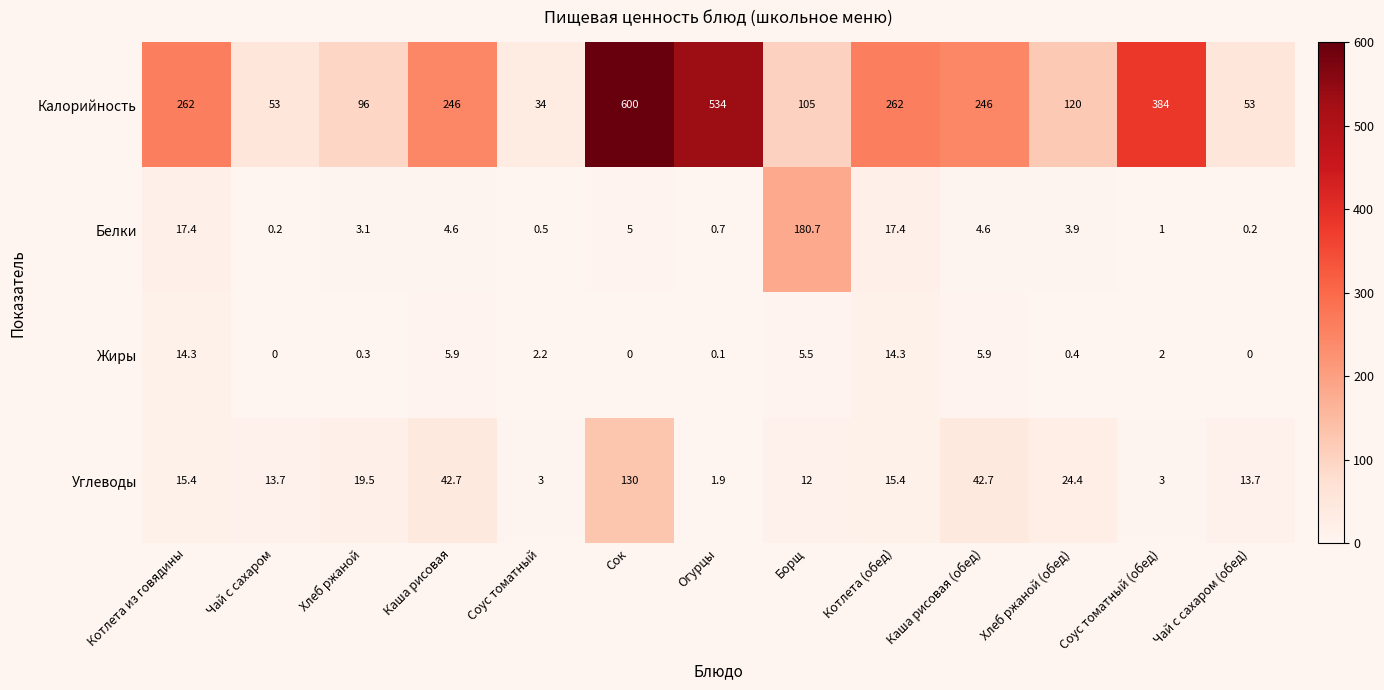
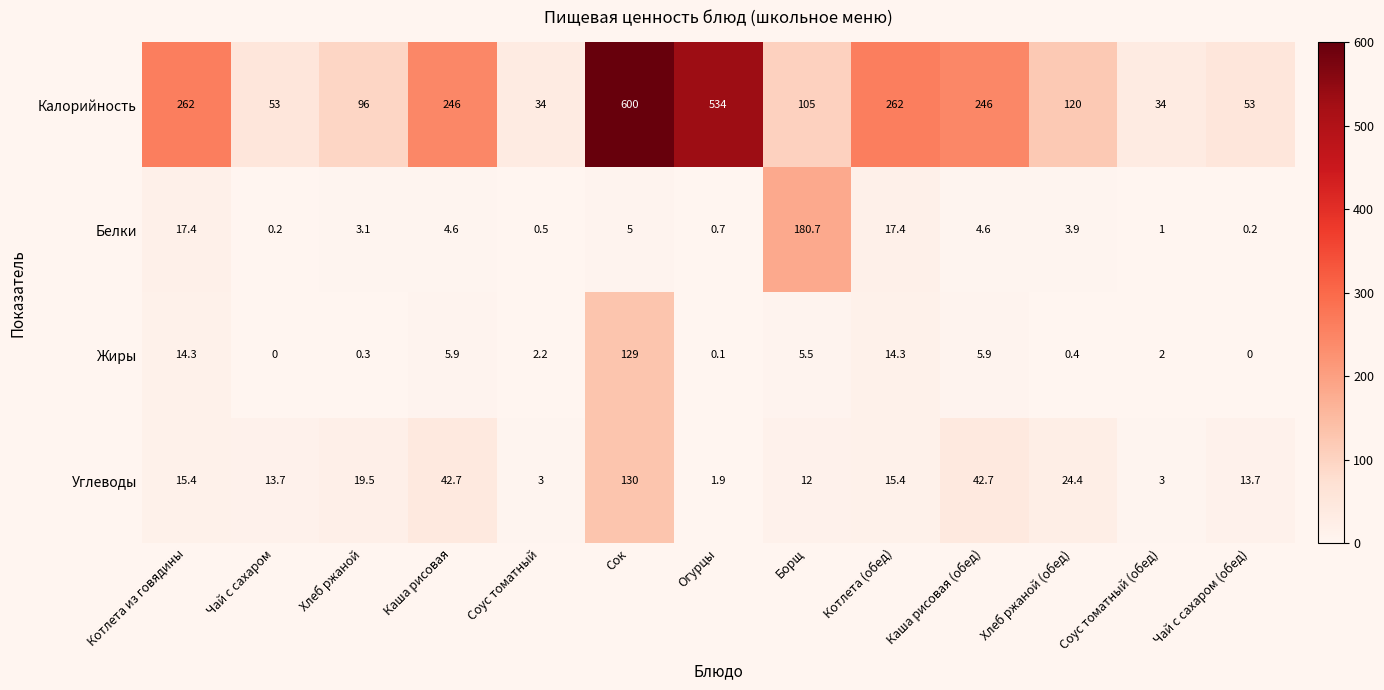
Калорийность, Соус томатный (обед): 384 -> 34
Жиры, Сок: 0 -> 129
